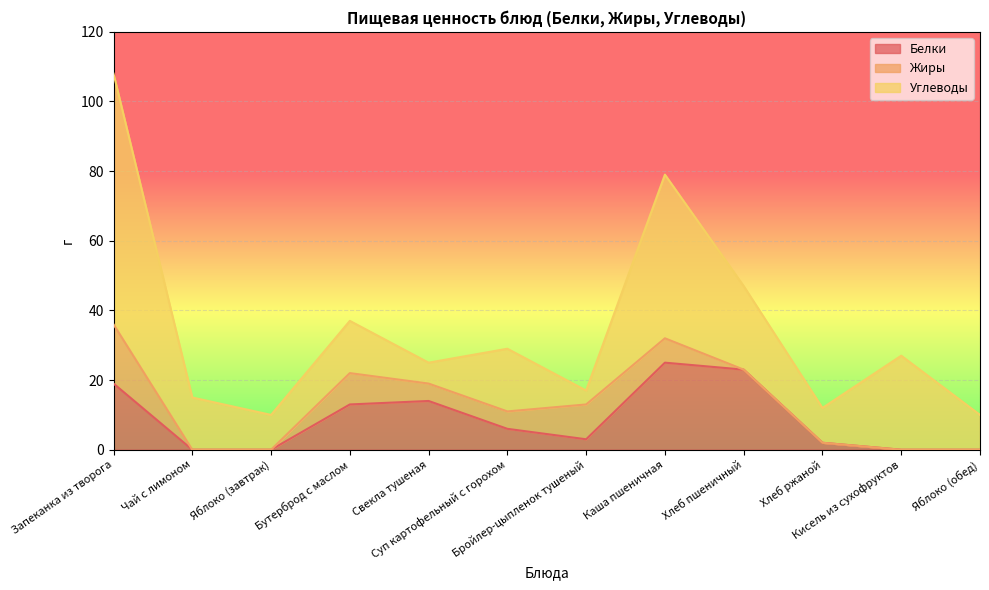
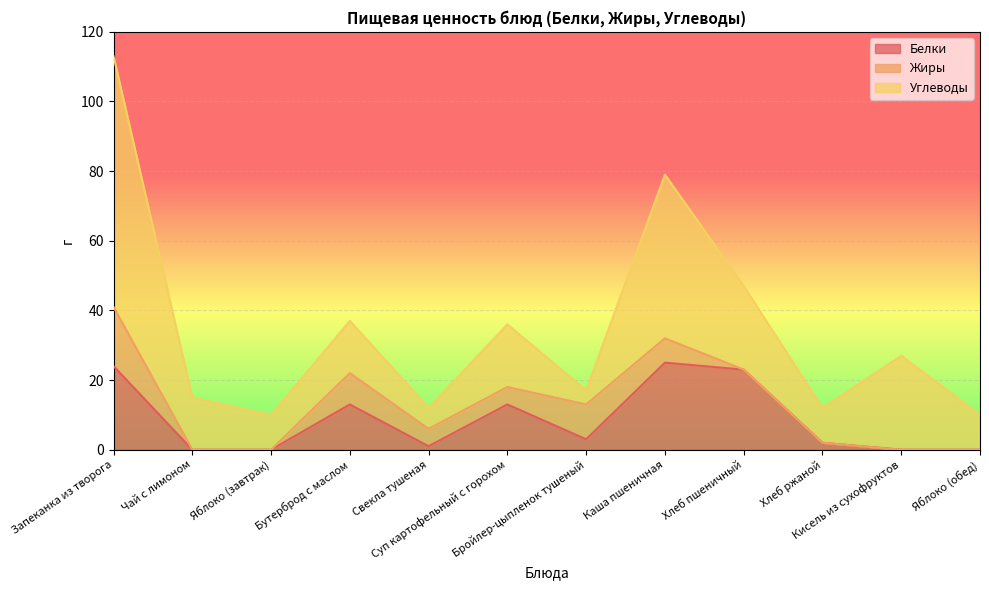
Белки, Запеканка из творога: 19 -> 24
Белки, Свекла тушеная: 14 -> 1
Белки, Суп картофельный с горохом: 6 -> 13
